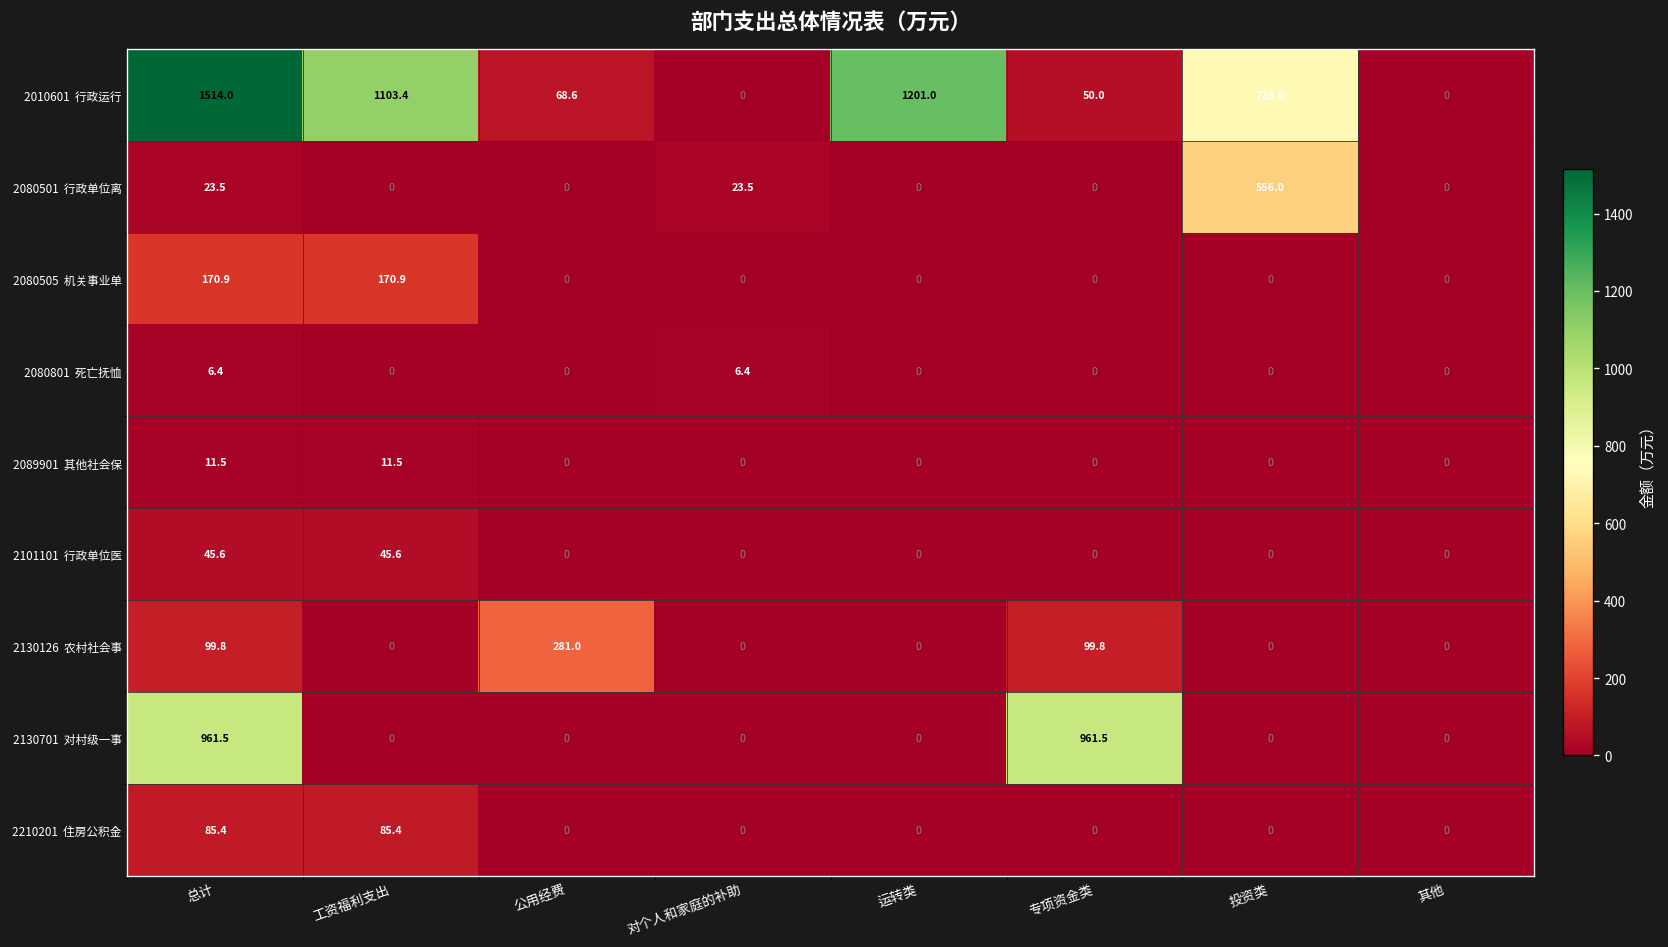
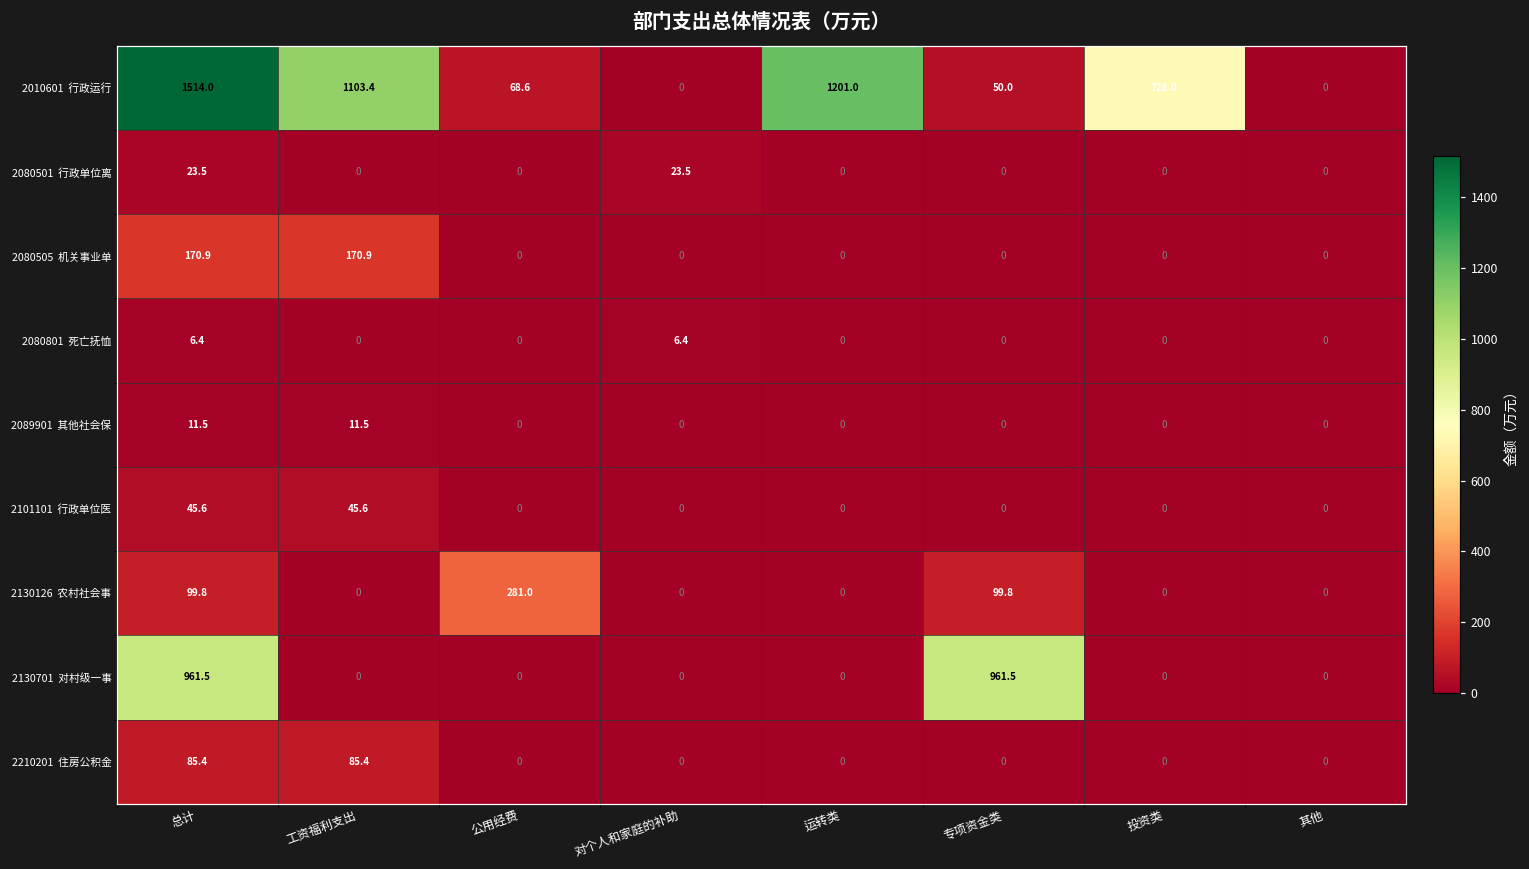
2080501 行政单位离, 投资类: 556.0 -> 0
